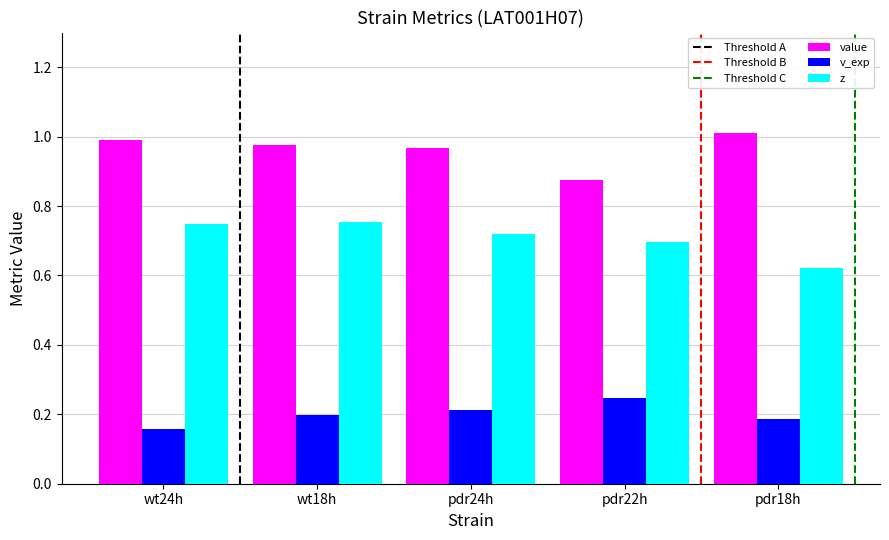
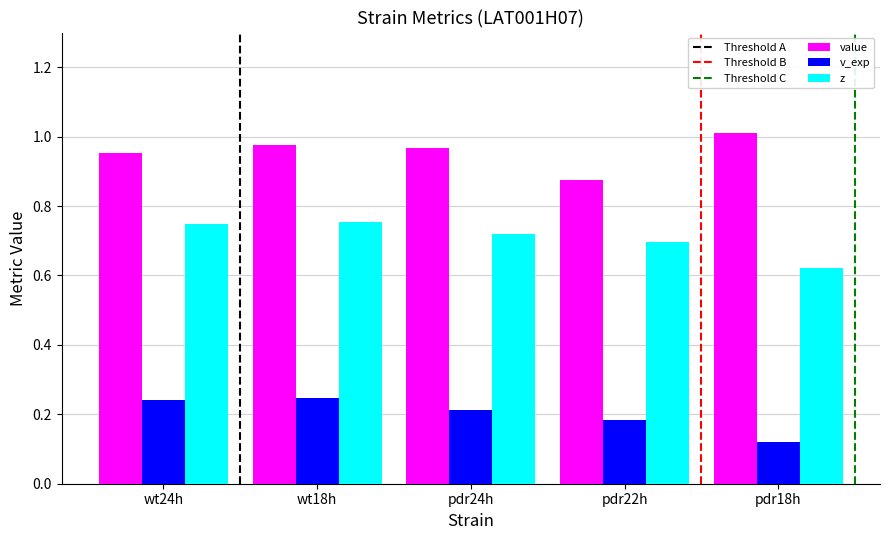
value, wt24h: 0.99 -> 0.95
v_exp, wt24h: 0.16 -> 0.24
v_exp, wt18h: 0.20 -> 0.25
v_exp, pdr22h: 0.25 -> 0.18
v_exp, pdr18h: 0.19 -> 0.12
